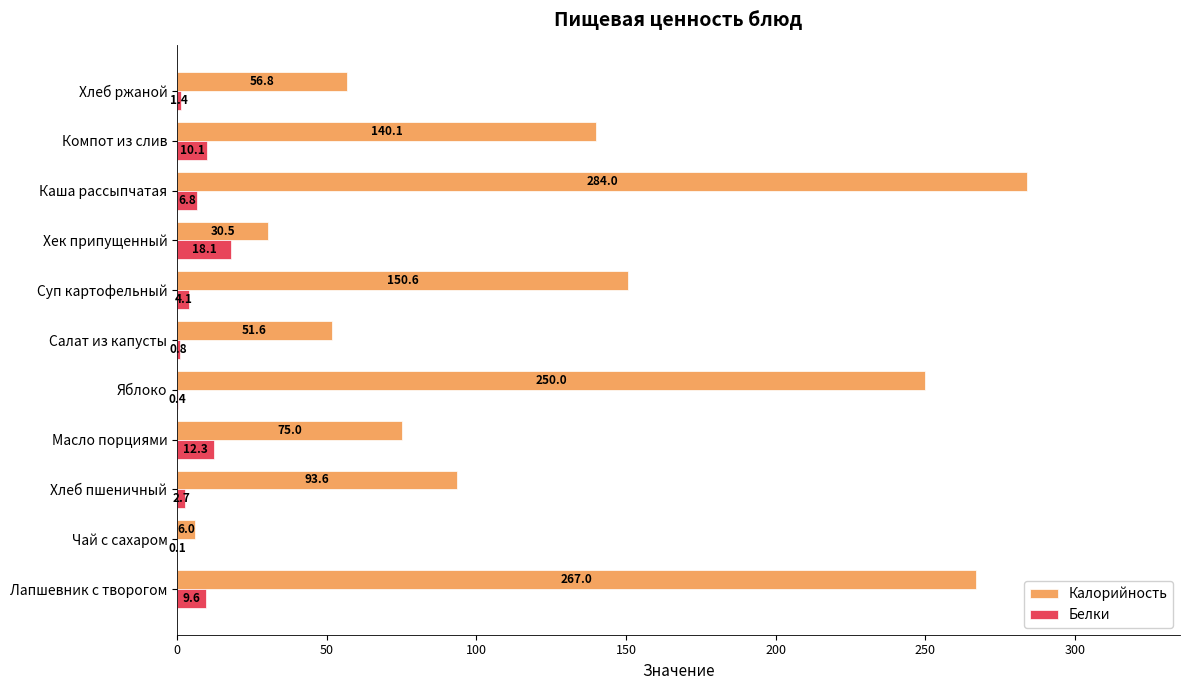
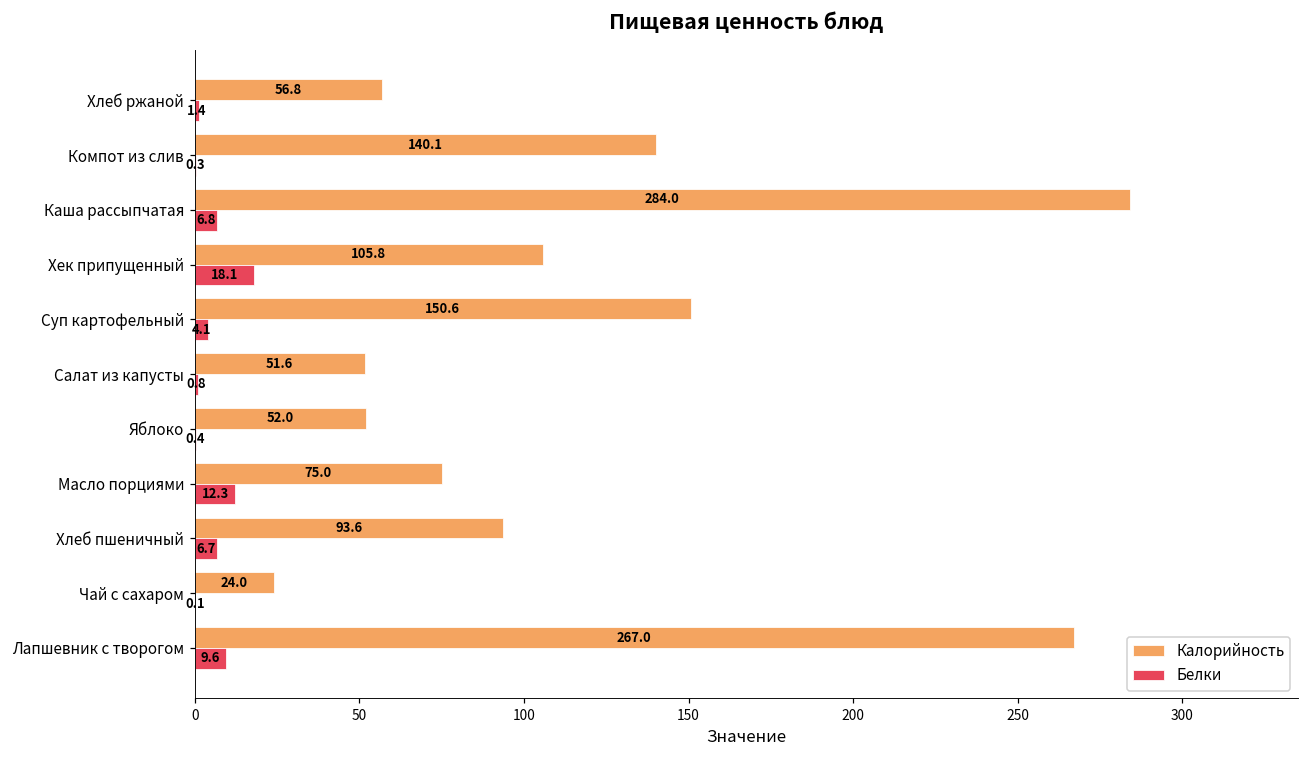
Белки, Компот из слив: 10.1 -> 0.3
Калорийность, Хек припущенный: 30.5 -> 105.8
Калорийность, Яблоко: 250.0 -> 52.0
Белки, Хлеб пшеничный: 2.7 -> 6.7
Калорийность, Чай с сахаром: 6.0 -> 24.0
